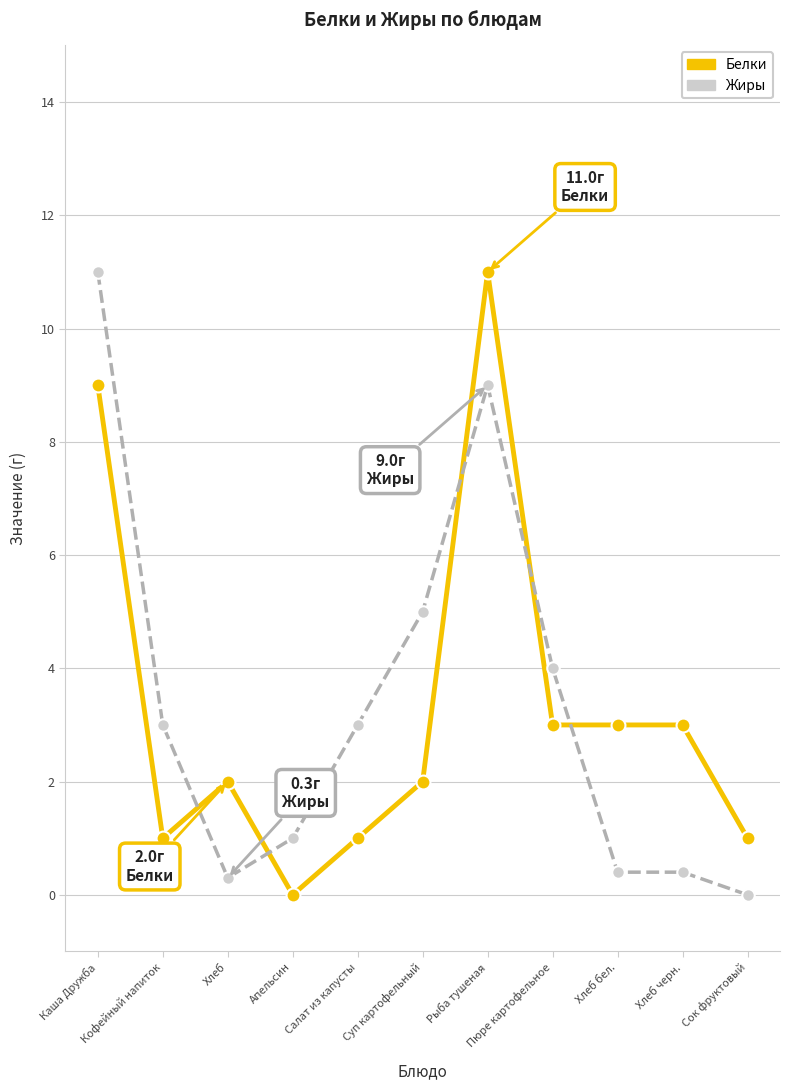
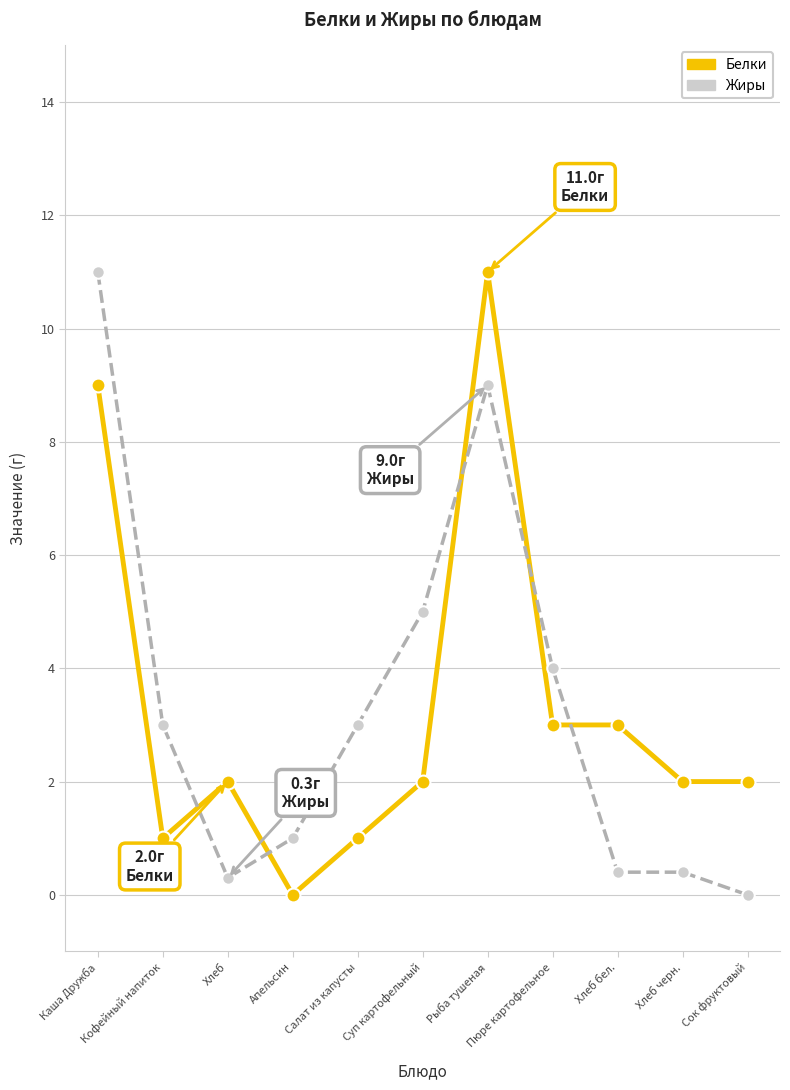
Белки, Хлеб черн.: 3 -> 2
Белки, Сок фруктовый: 1 -> 2
